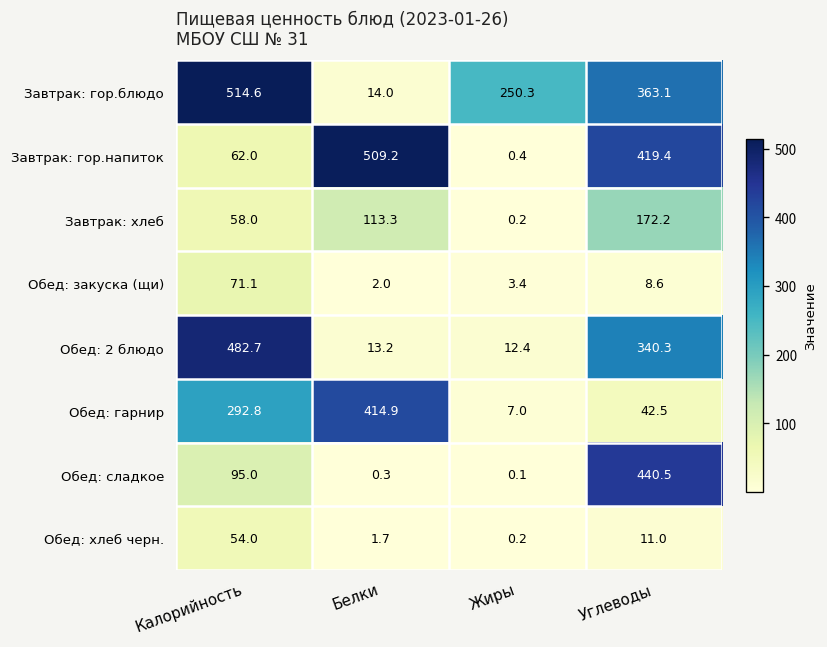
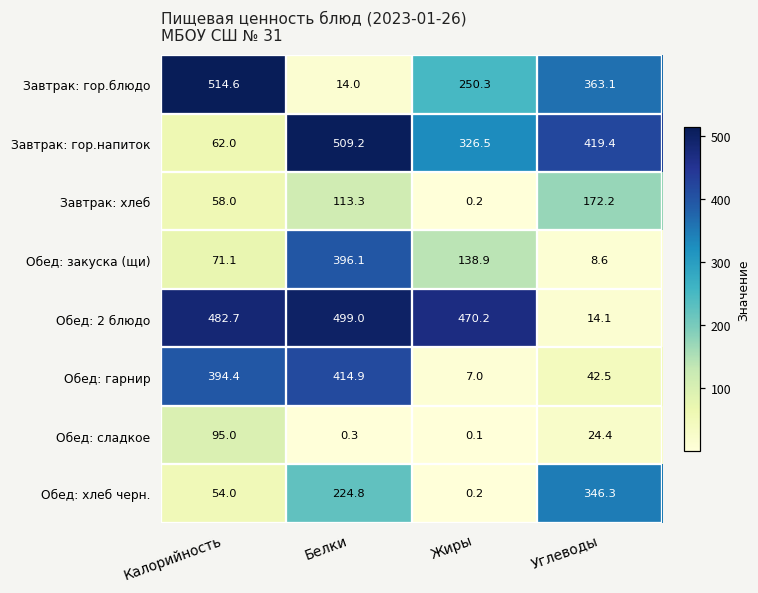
Завтрак: гор.напиток, Жиры: 0.4 -> 326.5
Обед: закуска (щи), Белки: 2.0 -> 396.1
Обед: закуска (щи), Жиры: 3.4 -> 138.9
Обед: 2 блюдо, Белки: 13.2 -> 499.0
Обед: 2 блюдо, Жиры: 12.4 -> 470.2
Обед: 2 блюдо, Углеводы: 340.3 -> 14.1
Обед: гарнир, Калорийность: 292.8 -> 394.4
Обед: сладкое, Углеводы: 440.5 -> 24.4
Обед: хлеб черн., Белки: 1.7 -> 224.8
Обед: хлеб черн., Углеводы: 11.0 -> 346.3
